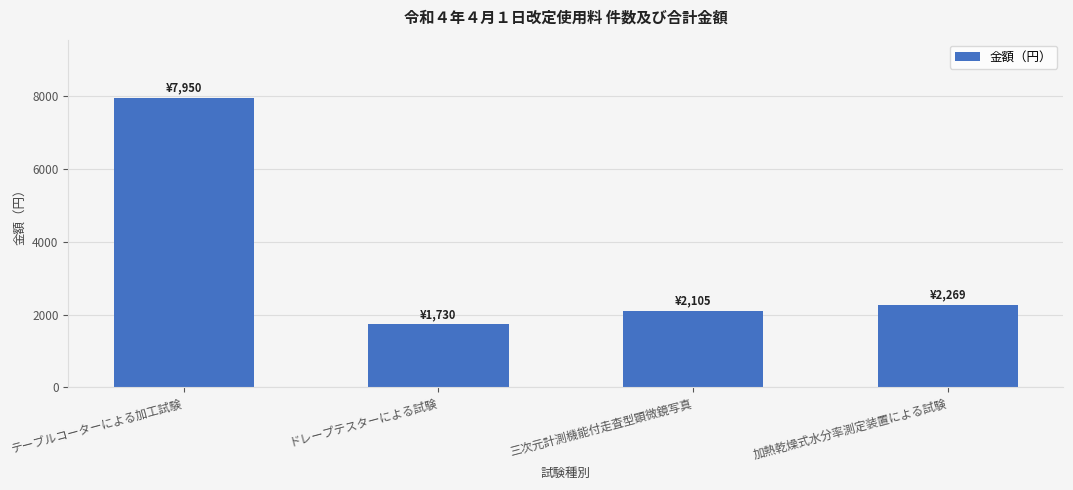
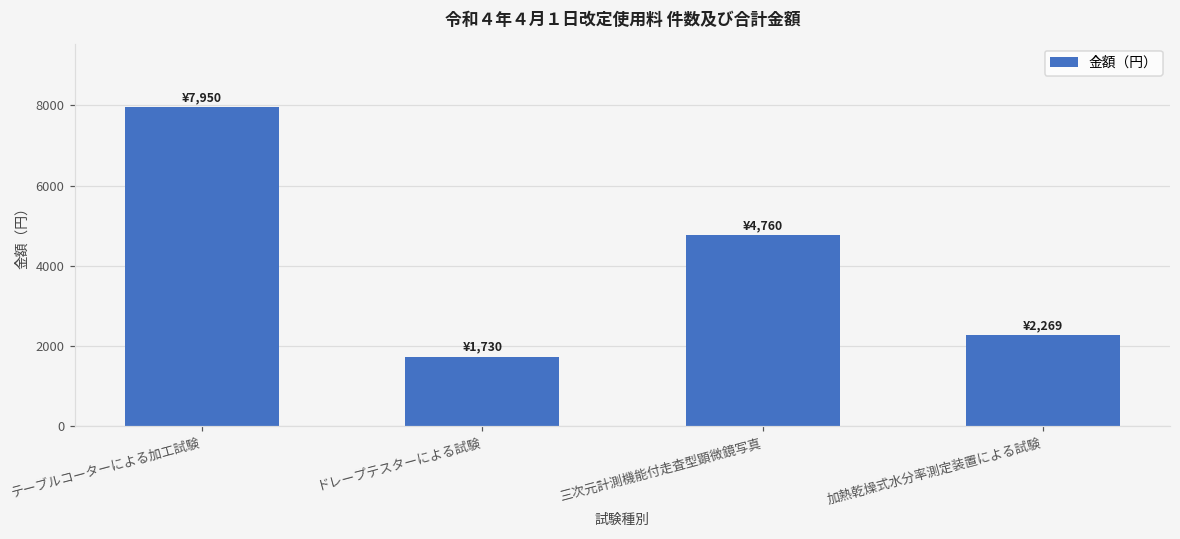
三次元計測機能付走査型顕微鏡写真: ¥2,105 -> ¥4,760
